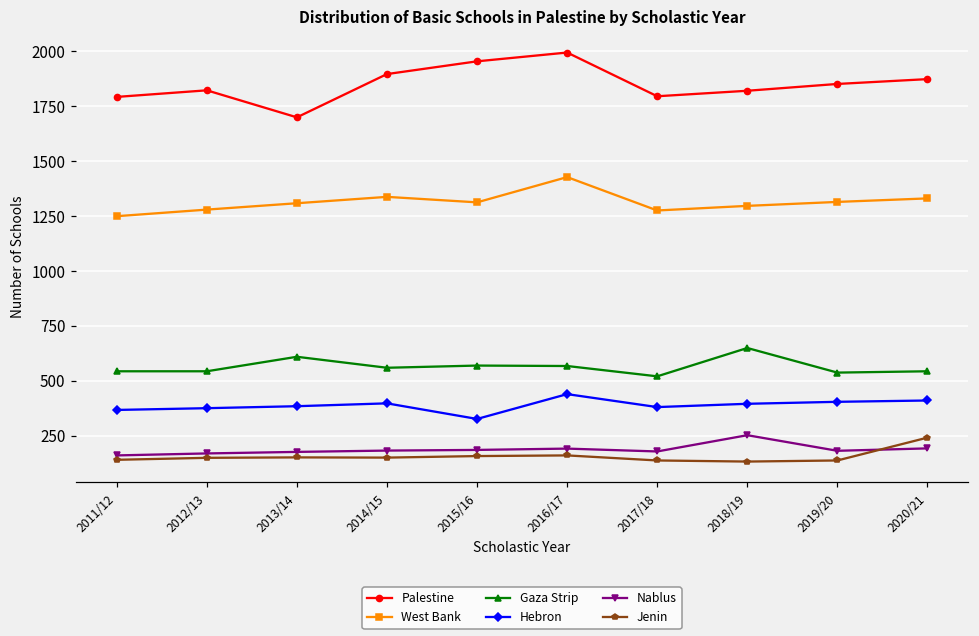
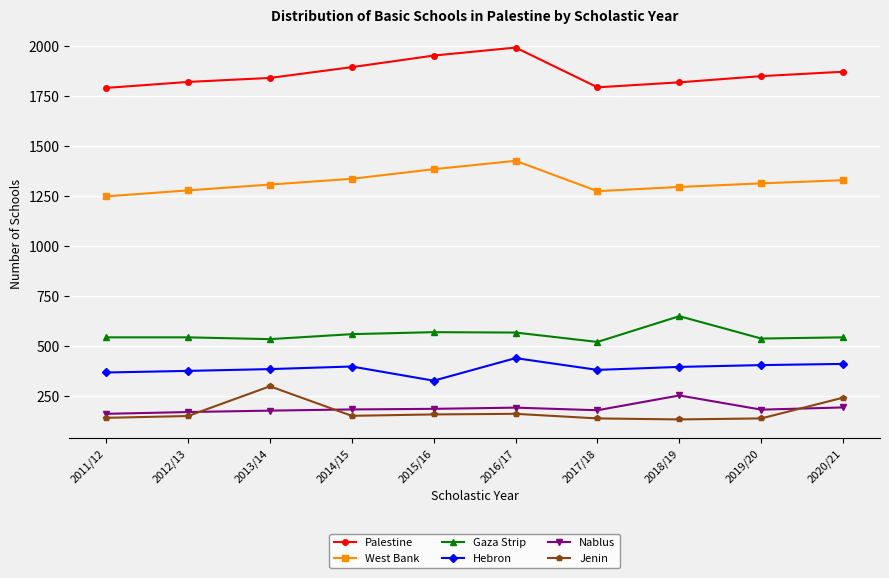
Palestine, 2013/14: 1700 -> 1840
Gaza Strip, 2013/14: 610 -> 530
Jenin, 2013/14: 150 -> 300
West Bank, 2015/16: 1310 -> 1390
